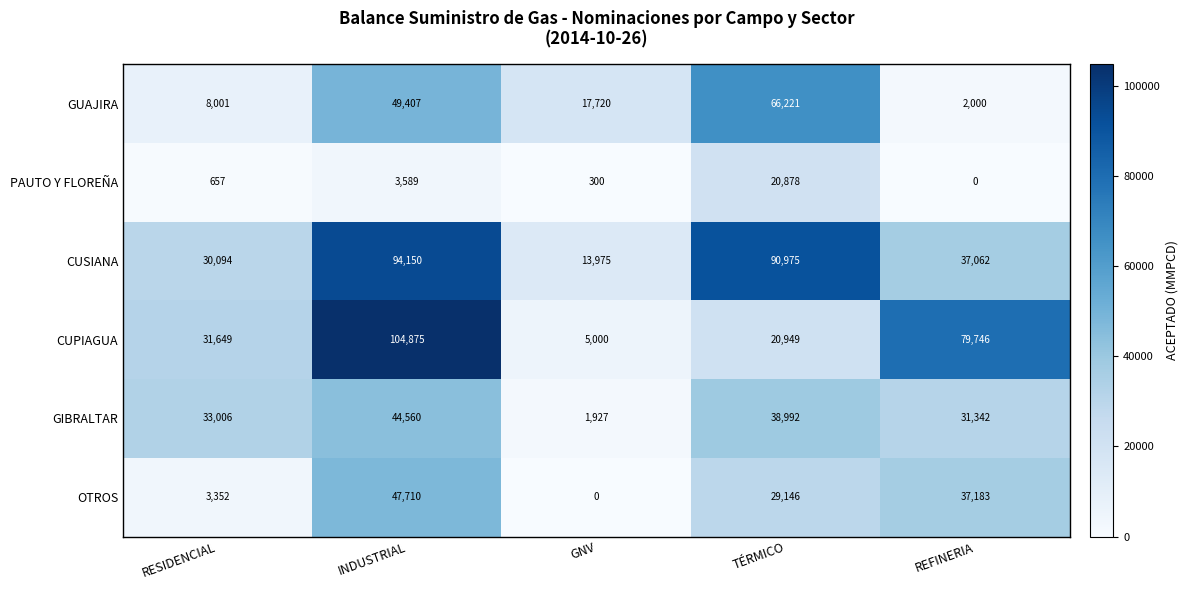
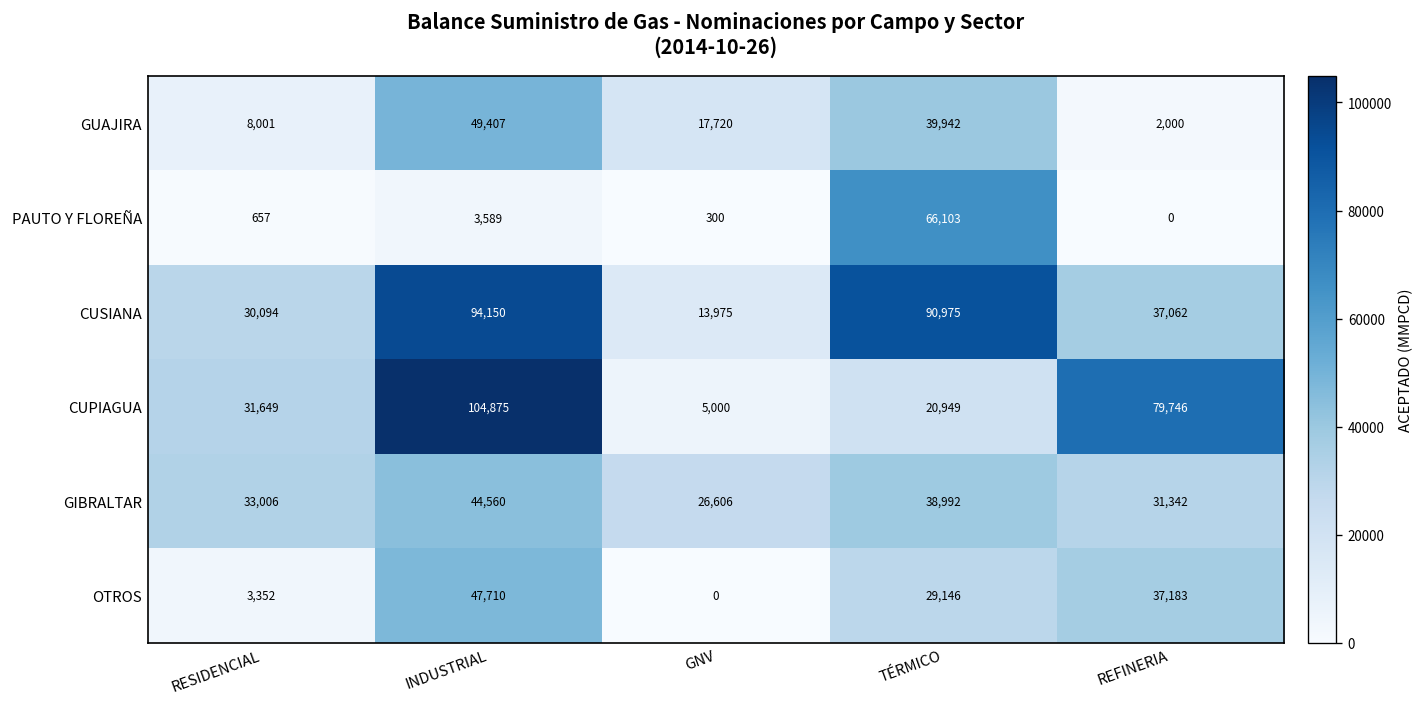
GUAJIRA, TÉRMICO: 66,221 -> 39,942
PAUTO Y FLOREÑA, TÉRMICO: 20,878 -> 66,103
GIBRALTAR, GNV: 1,927 -> 26,606
